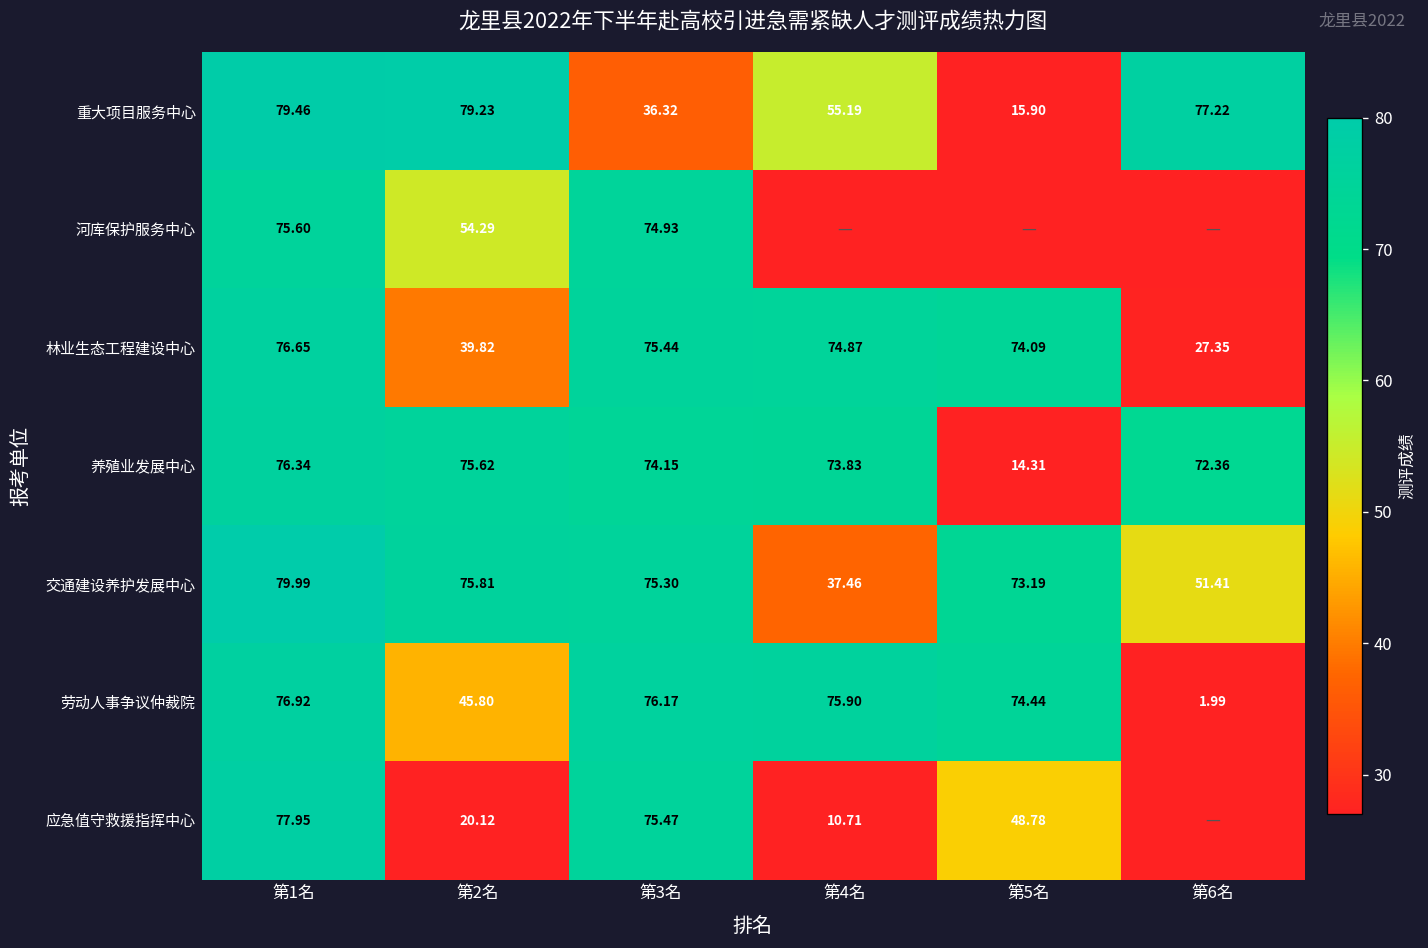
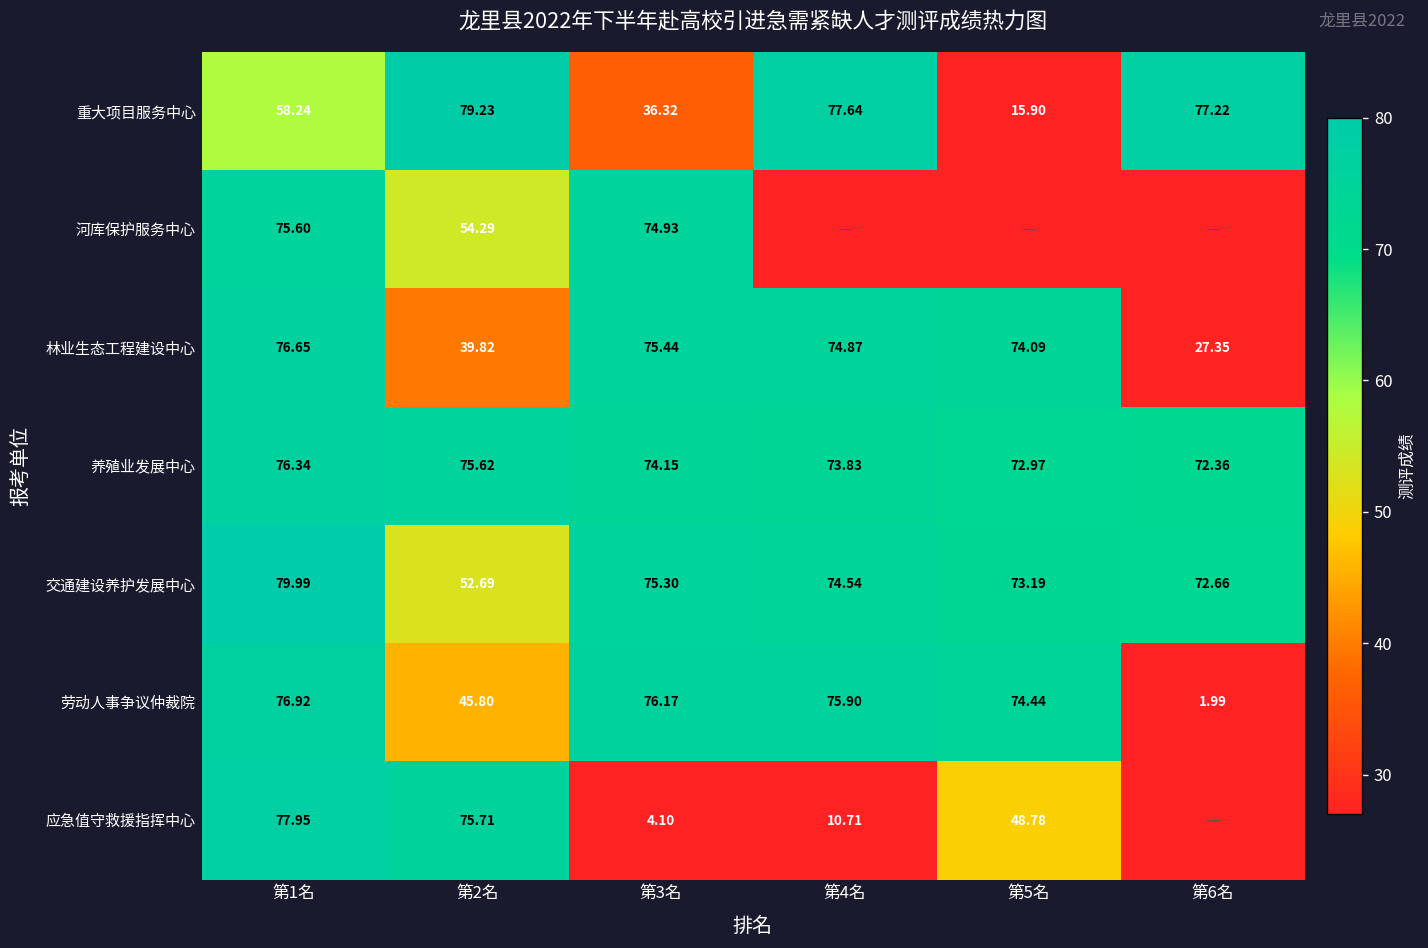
重大项目服务中心, 第1名: 79.46 -> 58.24
重大项目服务中心, 第4名: 55.19 -> 77.64
养殖业发展中心, 第5名: 14.31 -> 72.97
交通建设养护发展中心, 第2名: 75.81 -> 52.69
交通建设养护发展中心, 第4名: 37.46 -> 74.54
交通建设养护发展中心, 第6名: 51.41 -> 72.66
应急值守救援指挥中心, 第2名: 20.12 -> 75.71
应急值守救援指挥中心, 第3名: 75.47 -> 4.10
